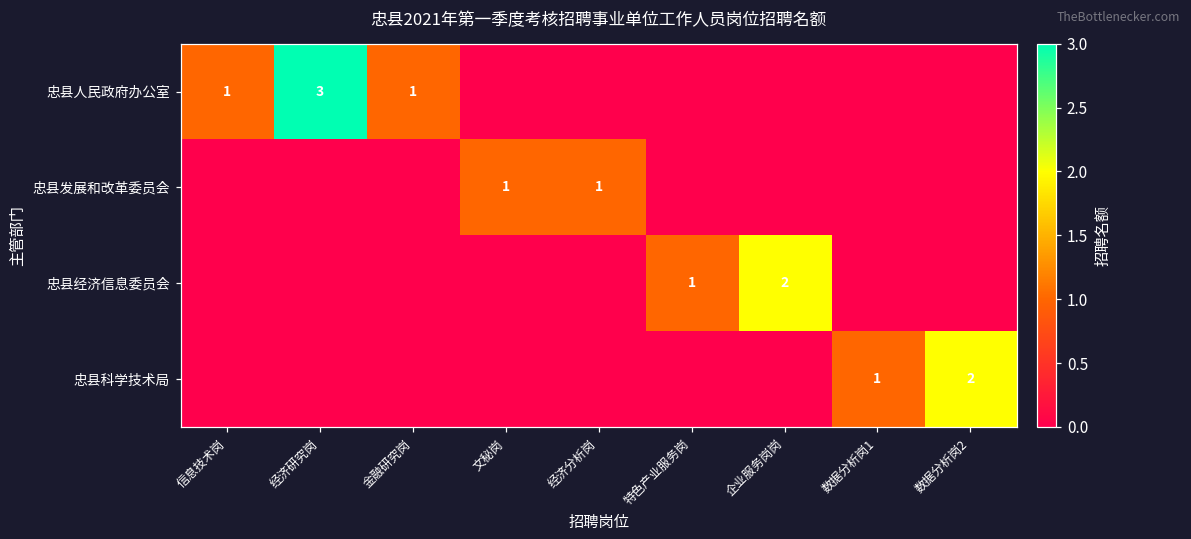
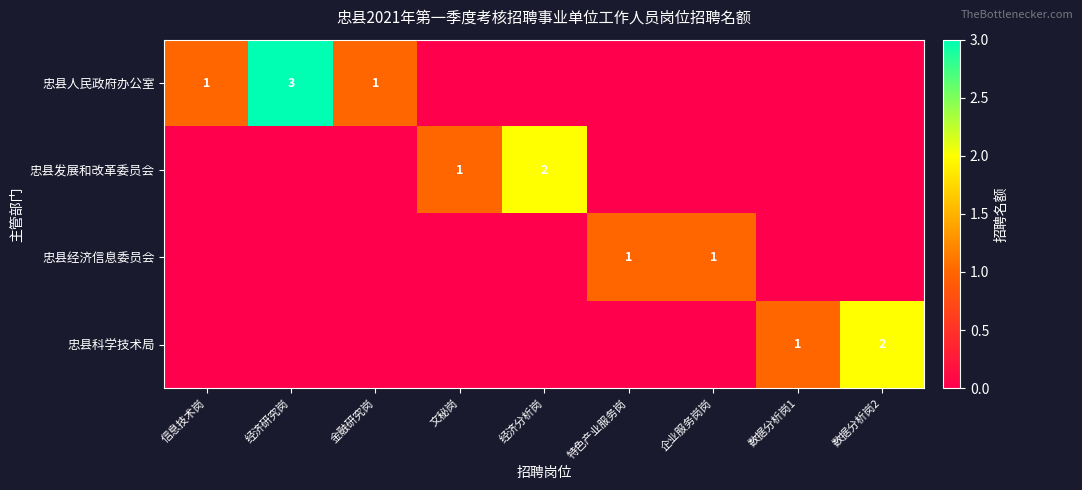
忠县发展和改革委员会, 经济分析岗: 1 -> 2
忠县经济信息委员会, 企业服务岗岗: 2 -> 1
